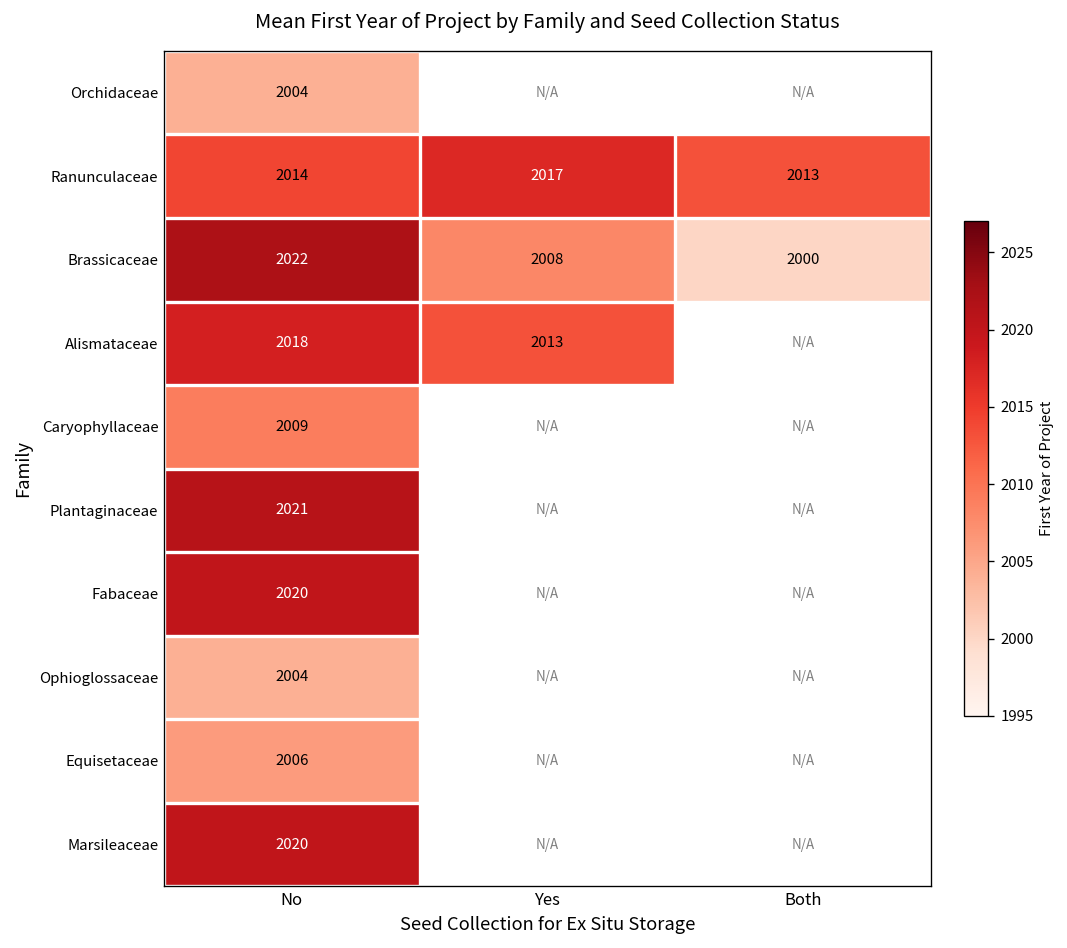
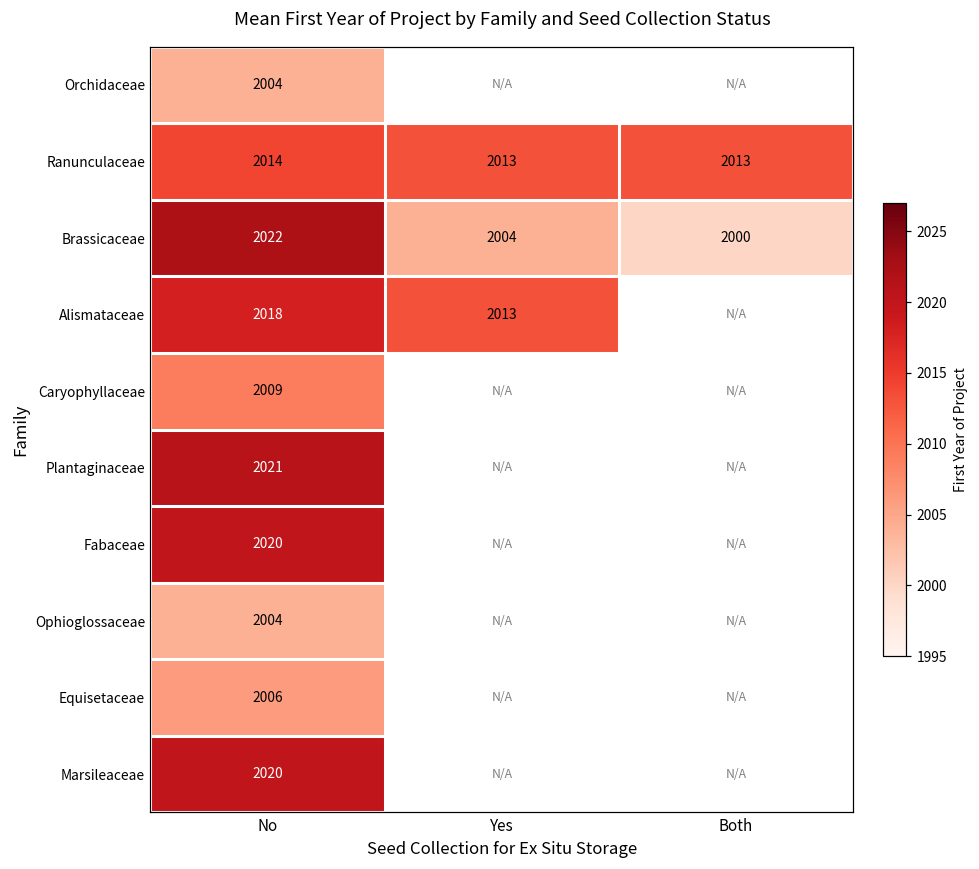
Ranunculaceae, Yes: 2017 -> 2013
Brassicaceae, Yes: 2008 -> 2004
